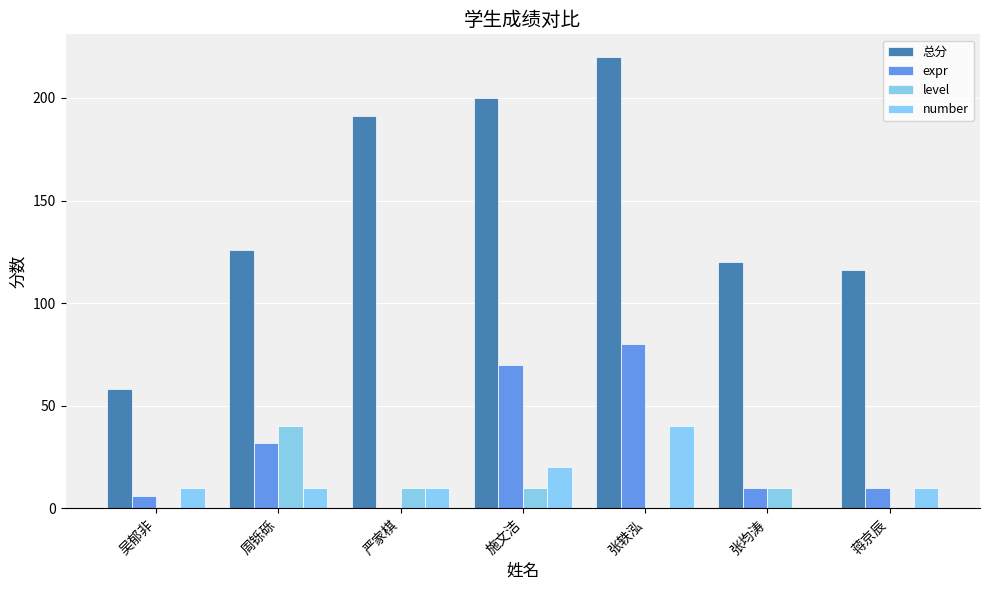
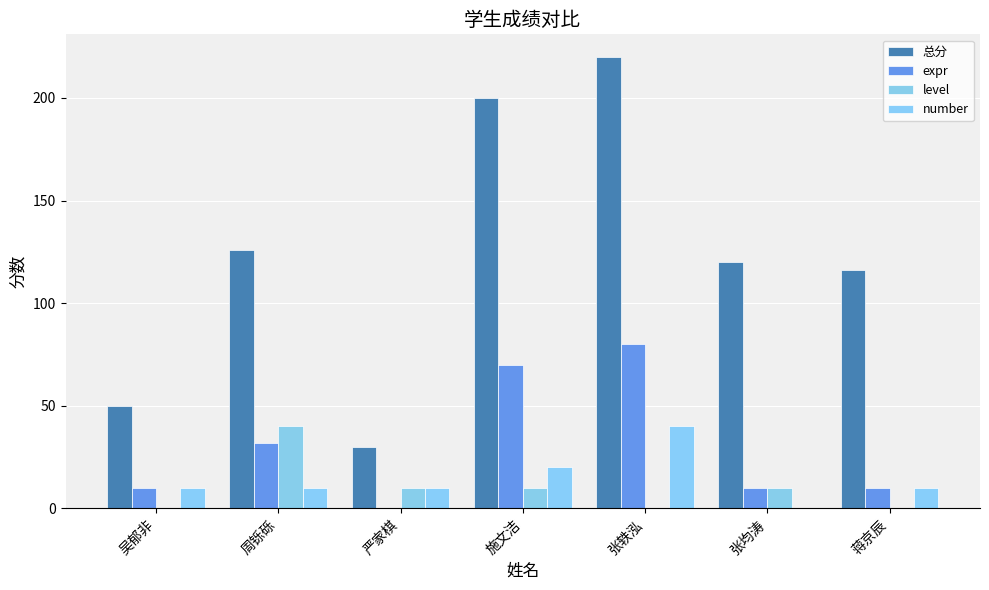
总分, 吴郁非: 58 -> 50
expr, 吴郁非: 6 -> 10
总分, 严家棋: 191 -> 30
